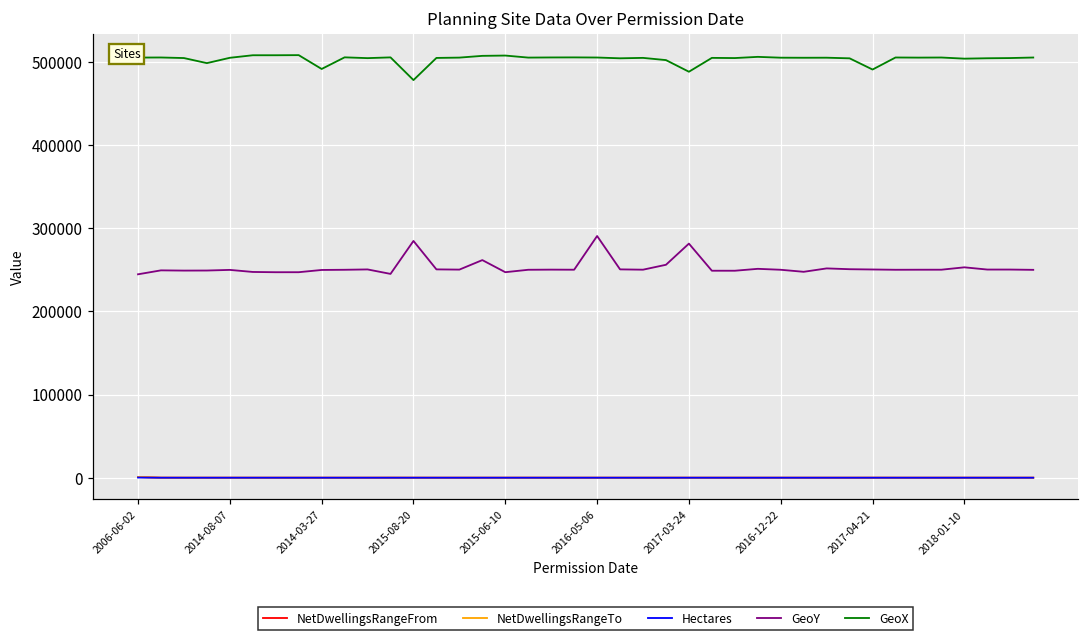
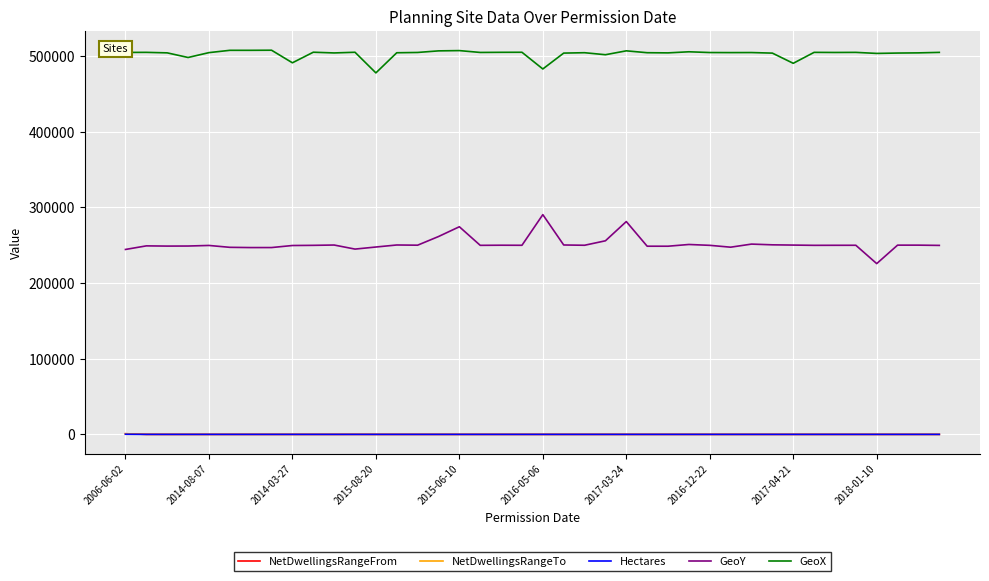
GeoY, 2015-08-20: 280000 -> 250000
GeoY, 2015-06-10: 250000 -> 270000
GeoX, 2016-05-06: 510000 -> 480000
GeoX, 2017-03-24: 490000 -> 510000
GeoY, 2018-01-10: 250000 -> 230000
